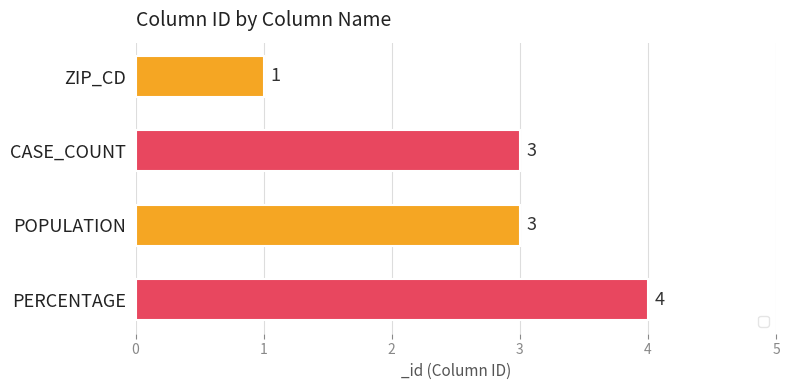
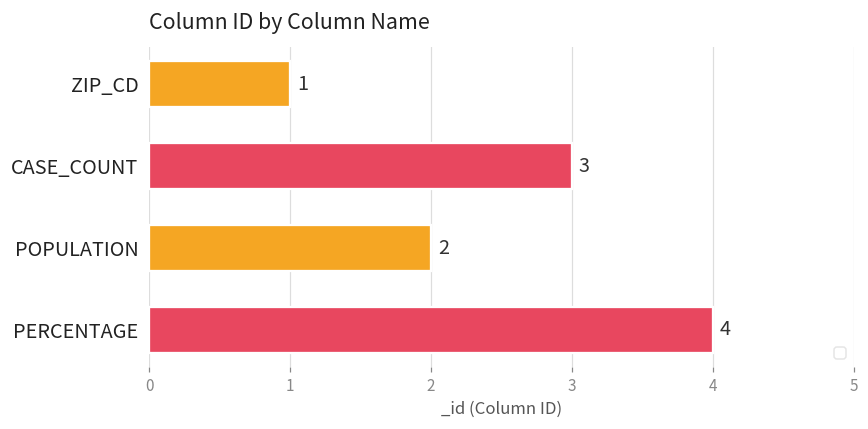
POPULATION: 3 -> 2
